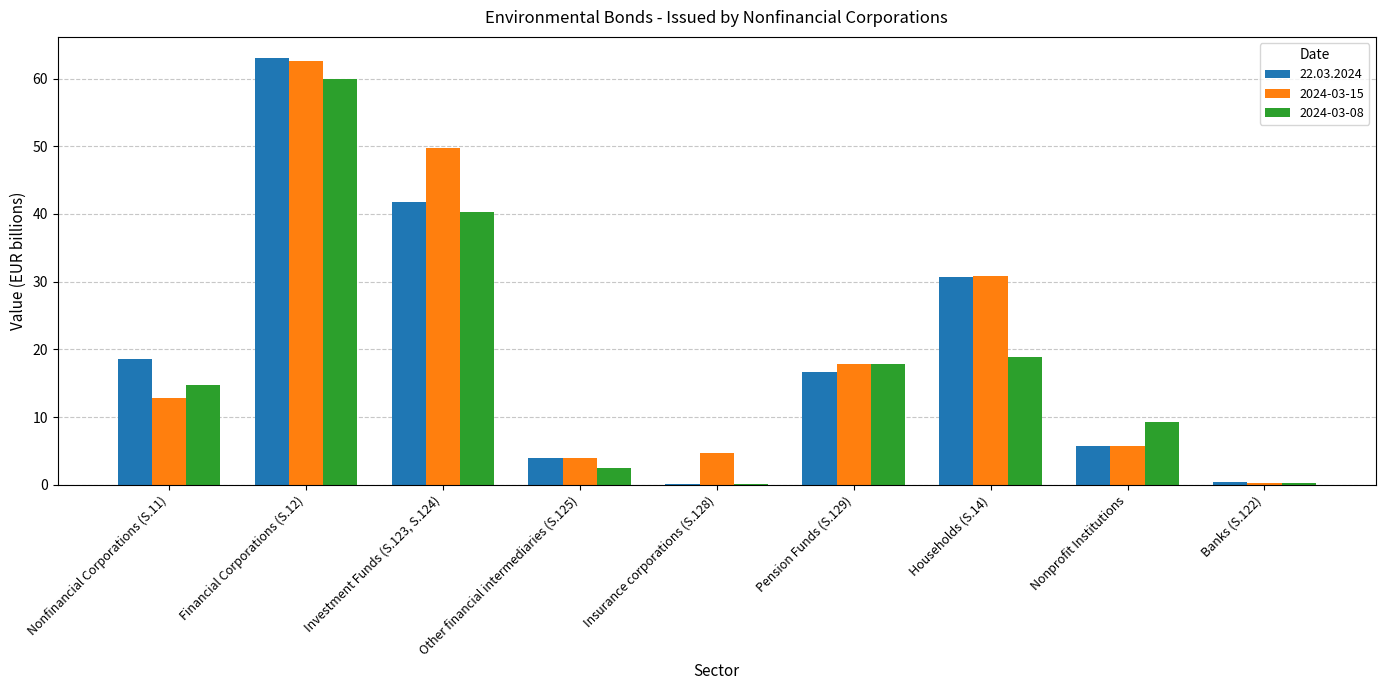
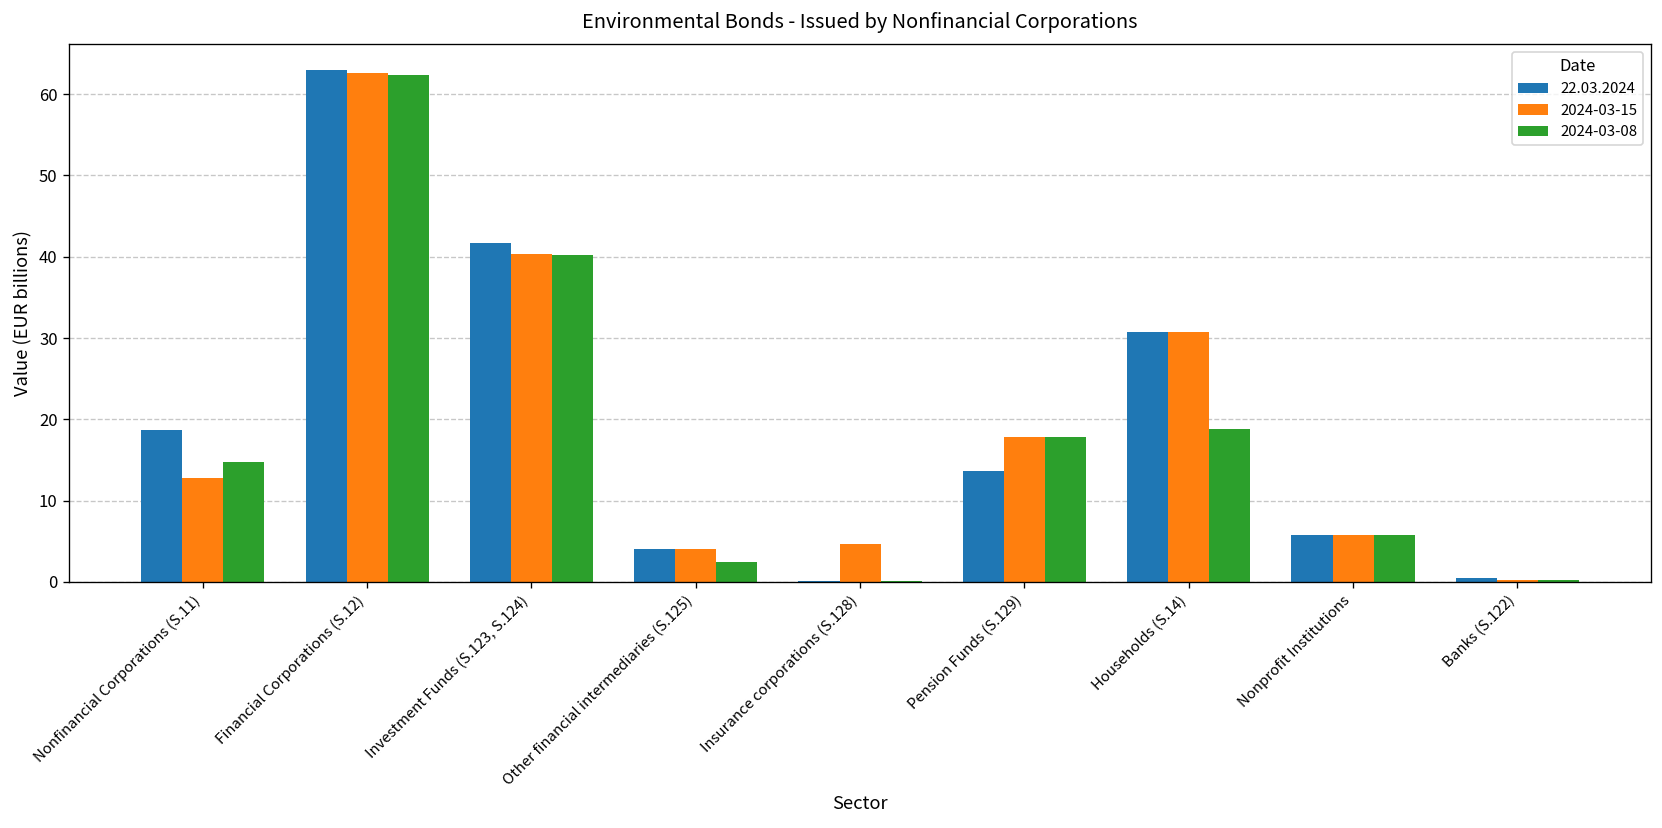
2024-03-08, Financial Corporations (S.12): 60 -> 62
2024-03-15, Investment Funds (S.123, S.124): 50 -> 40
22.03.2024, Pension Funds (S.129): 17 -> 14
2024-03-08, Nonprofit Institutions: 9 -> 6
